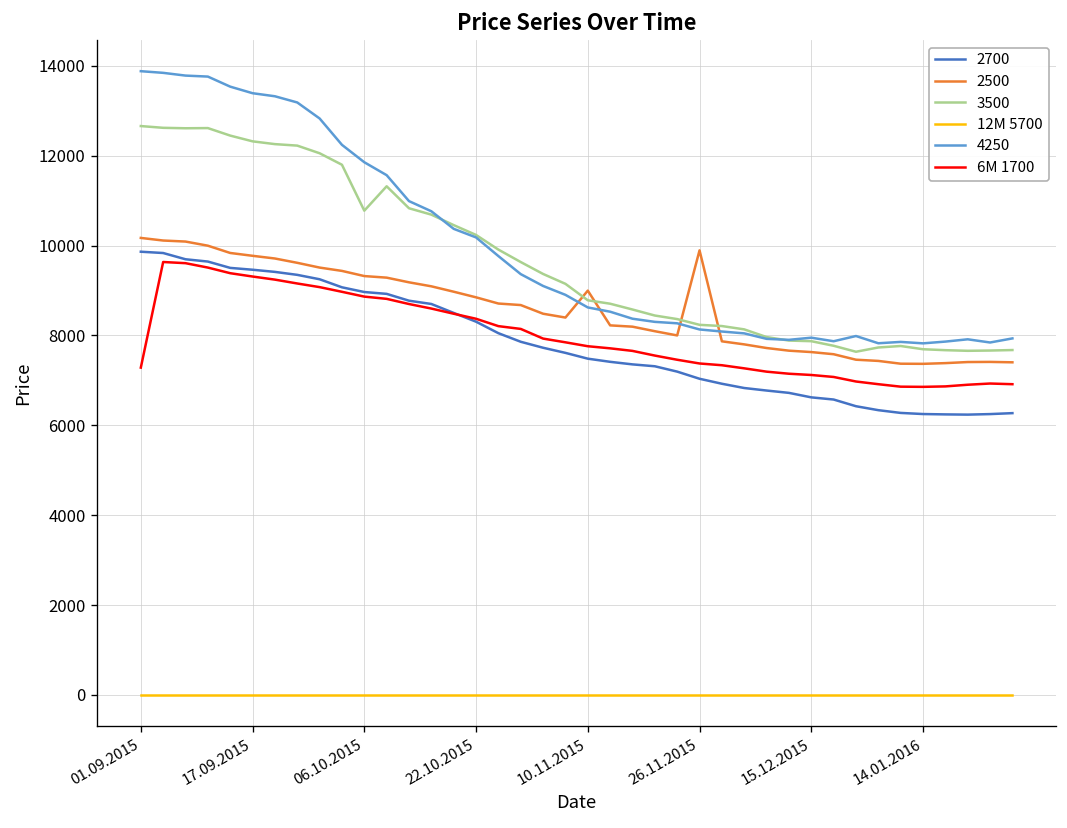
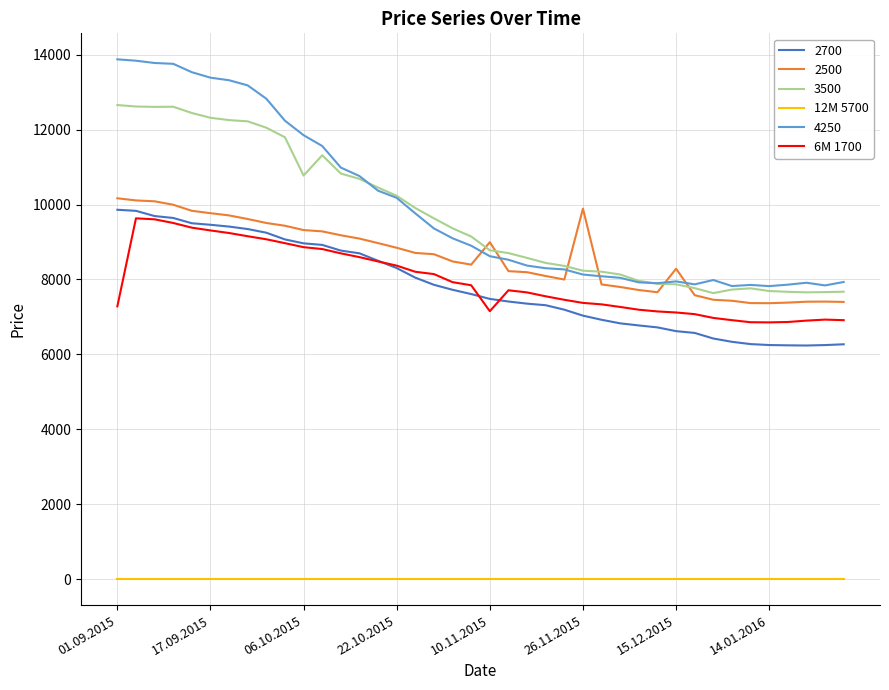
6M 1700, 10.11.2015: 7800 -> 7200
2500, 15.12.2015: 7600 -> 8300
